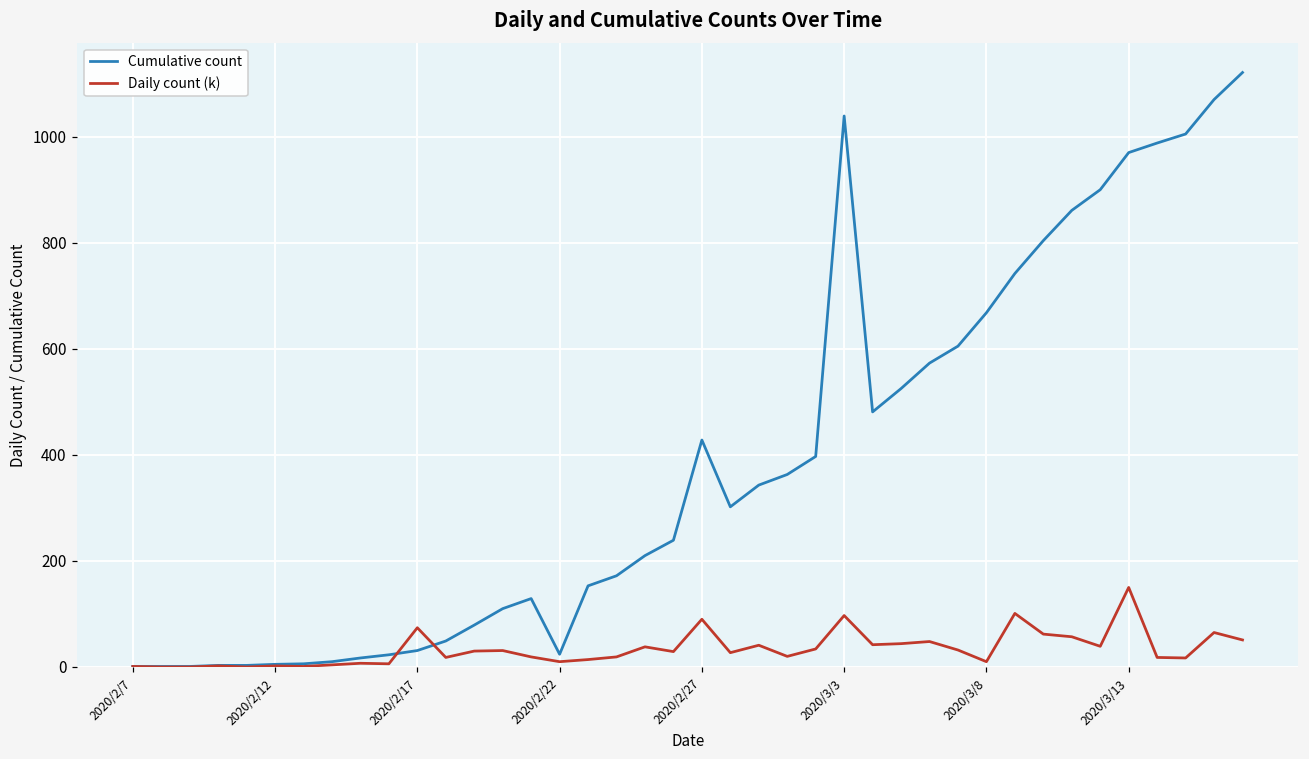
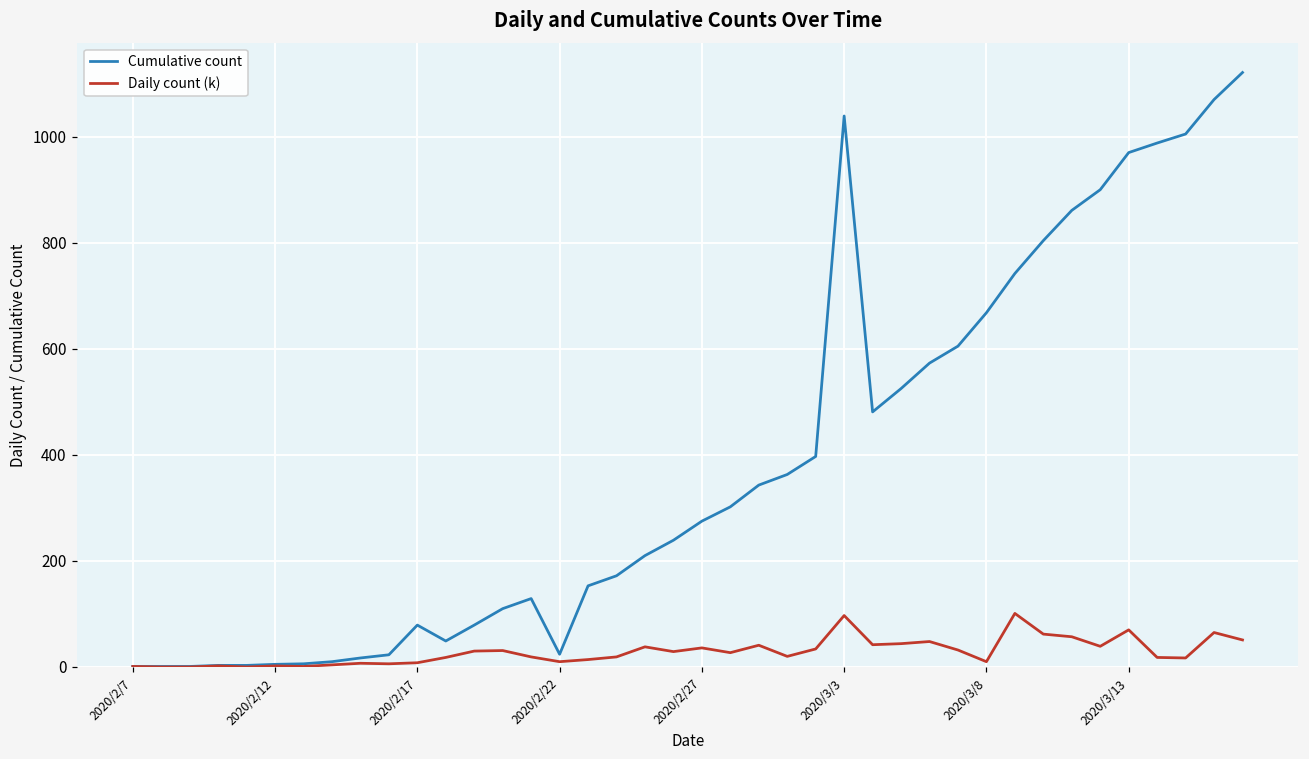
Cumulative count, 2020/2/17: 30 -> 80
Daily count (k), 2020/2/17: 70 -> 10
Cumulative count, 2020/2/27: 430 -> 280
Daily count (k), 2020/2/27: 90 -> 40
Daily count (k), 2020/3/13: 150 -> 70
